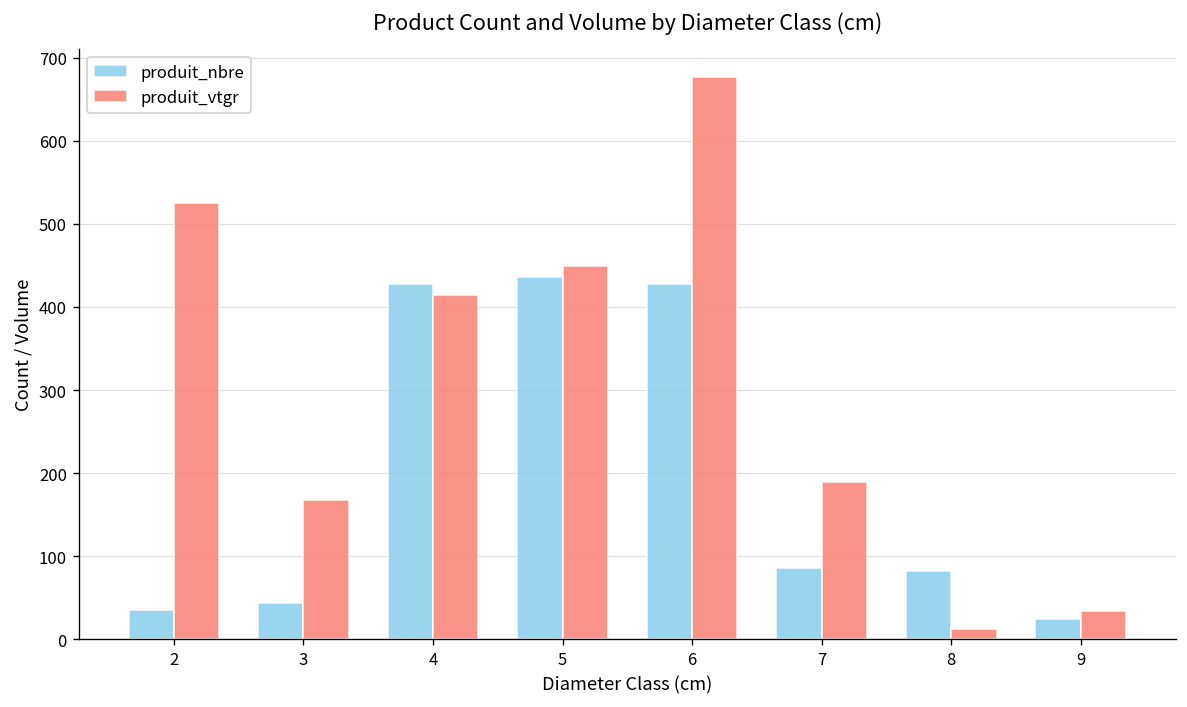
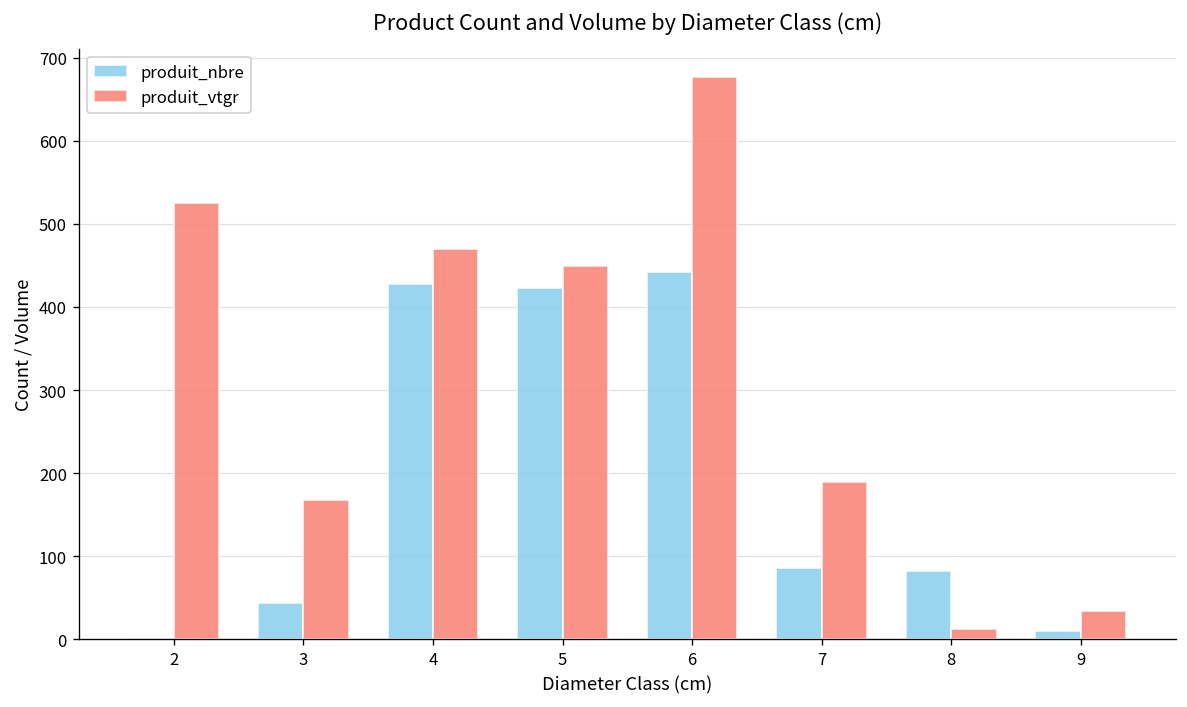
produit_nbre, 2: 40 -> 0
produit_vtgr, 4: 410 -> 470
produit_nbre, 5: 440 -> 420
produit_nbre, 6: 430 -> 440
produit_nbre, 9: 30 -> 10
